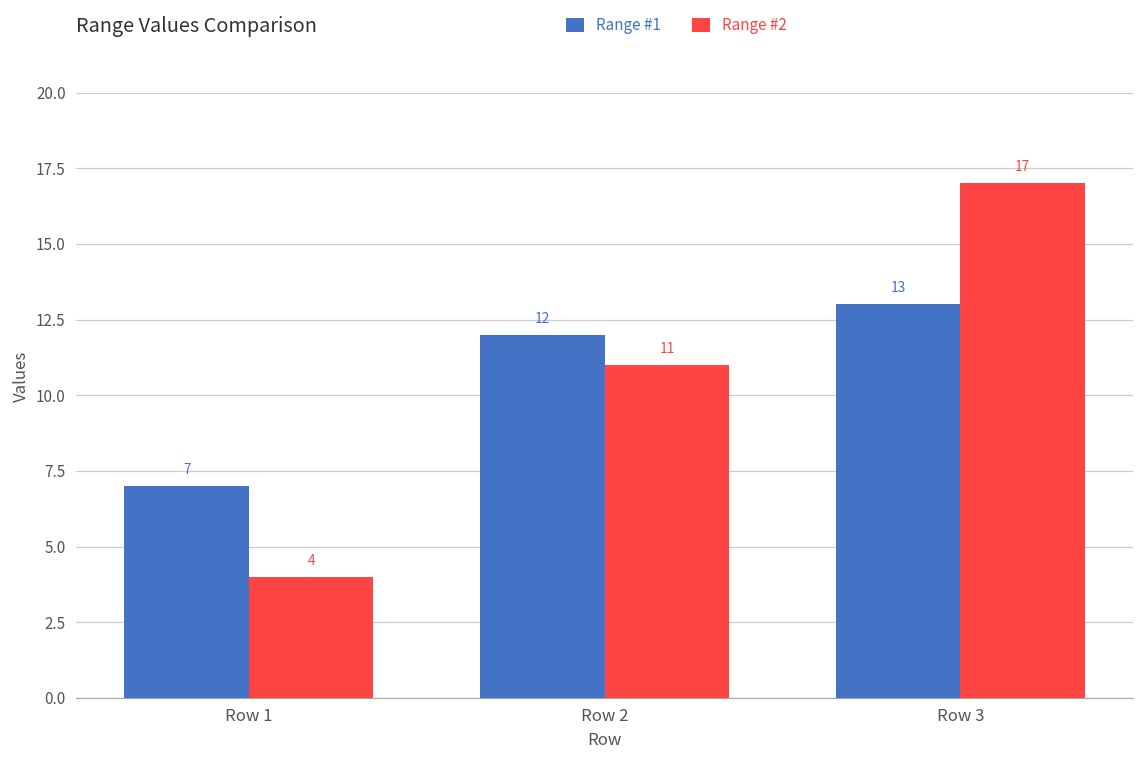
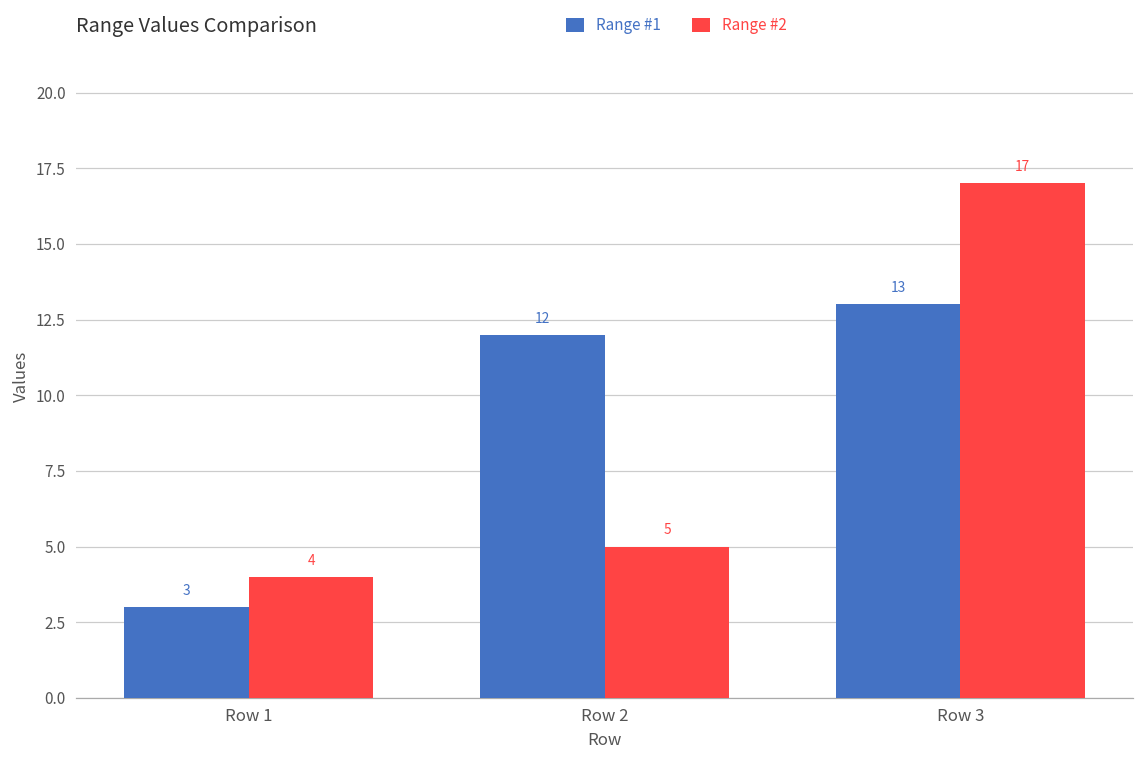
Range #1, Row 1: 7 -> 3
Range #2, Row 2: 11 -> 5
